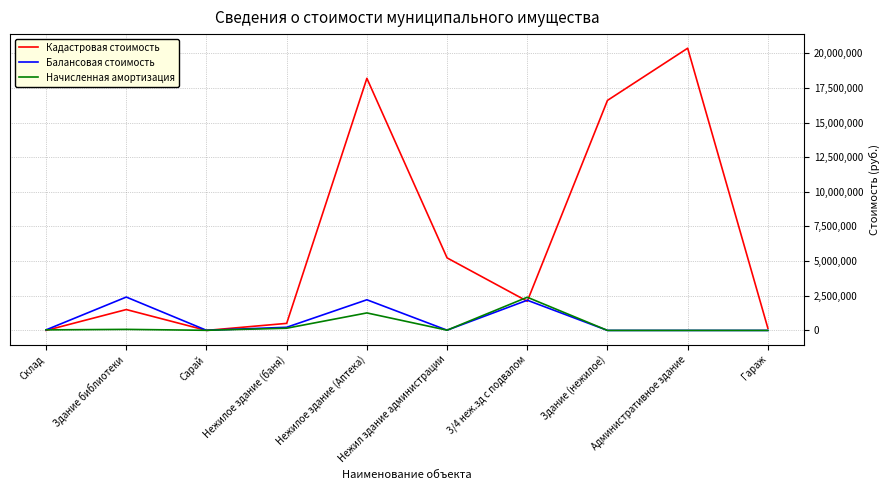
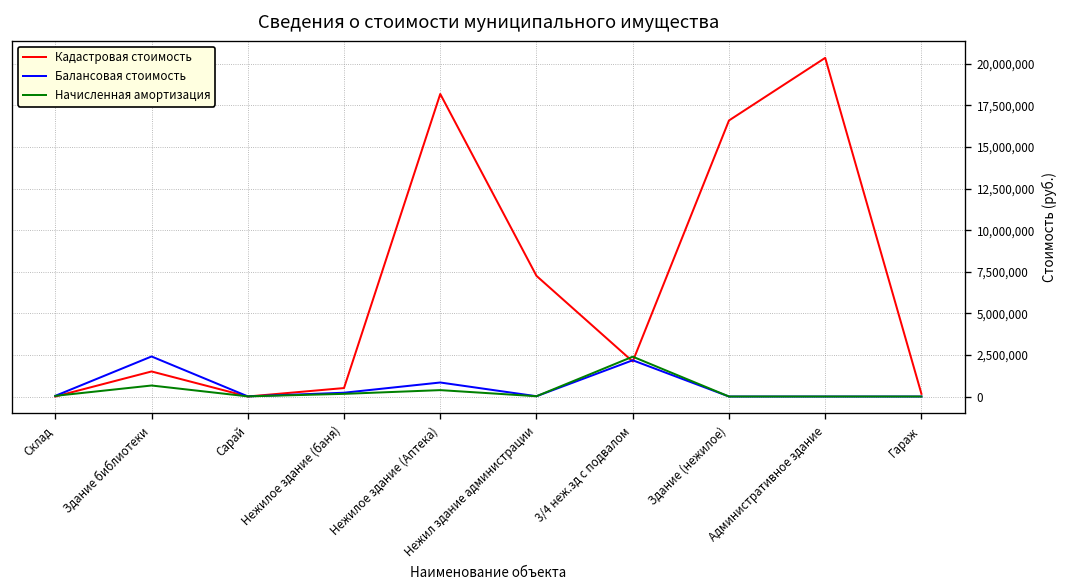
Начисленная амортизация, Здание библиотеки: 100,000 -> 700,000
Балансовая стоимость, Нежилое здание (Аптека): 2,200,000 -> 800,000
Начисленная амортизация, Нежилое здание (Аптека): 1,300,000 -> 400,000
Кадастровая стоимость, Нежил здание администрации: 5,200,000 -> 7,300,000
